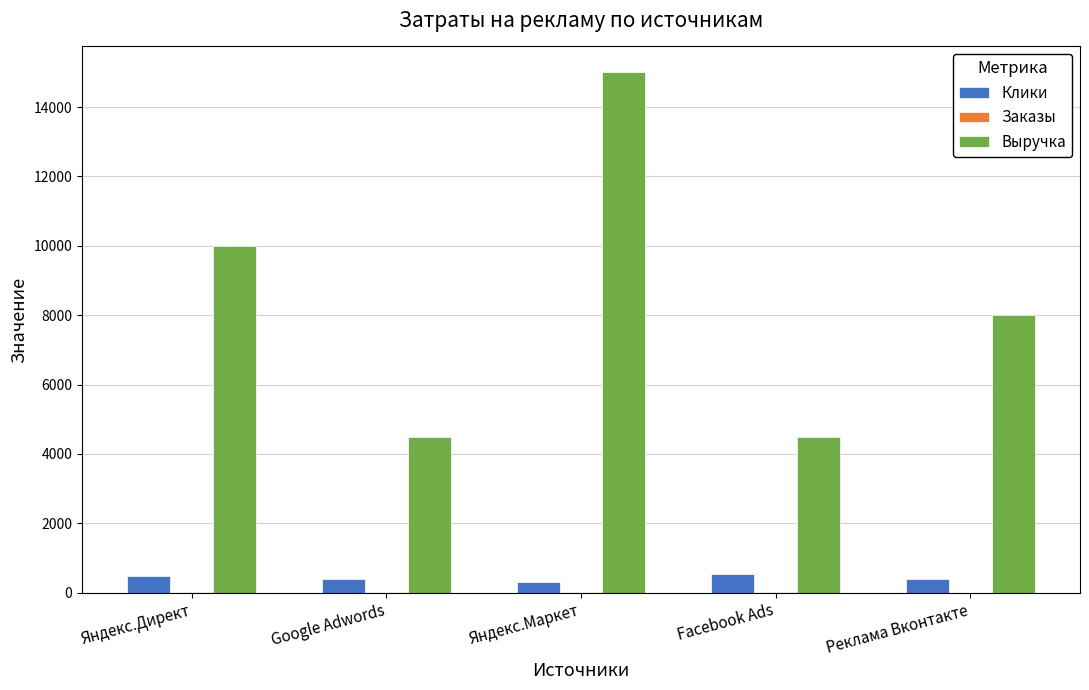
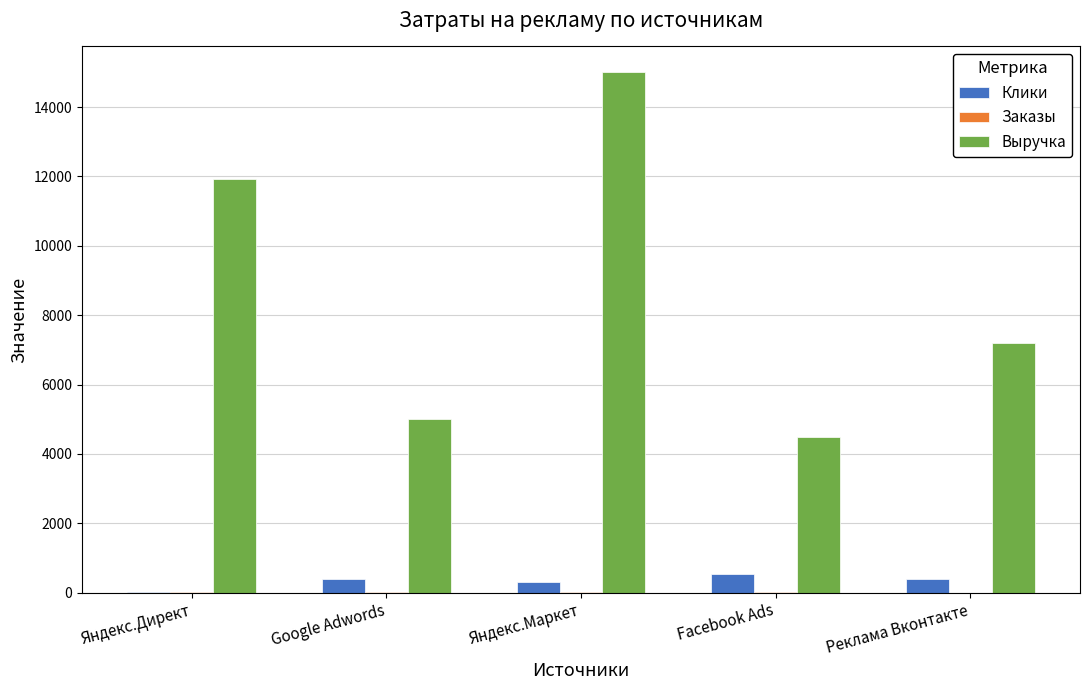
Клики, Яндекс.Директ: 500 -> 0
Выручка, Яндекс.Директ: 10000 -> 11900
Выручка, Google Adwords: 4500 -> 5000
Выручка, Реклама Вконтакте: 8000 -> 7200
